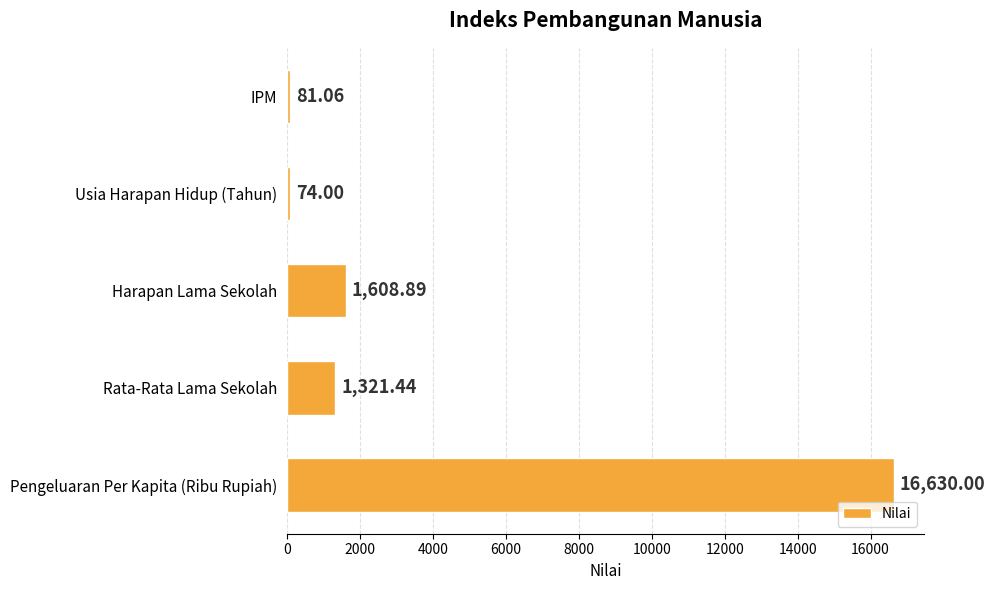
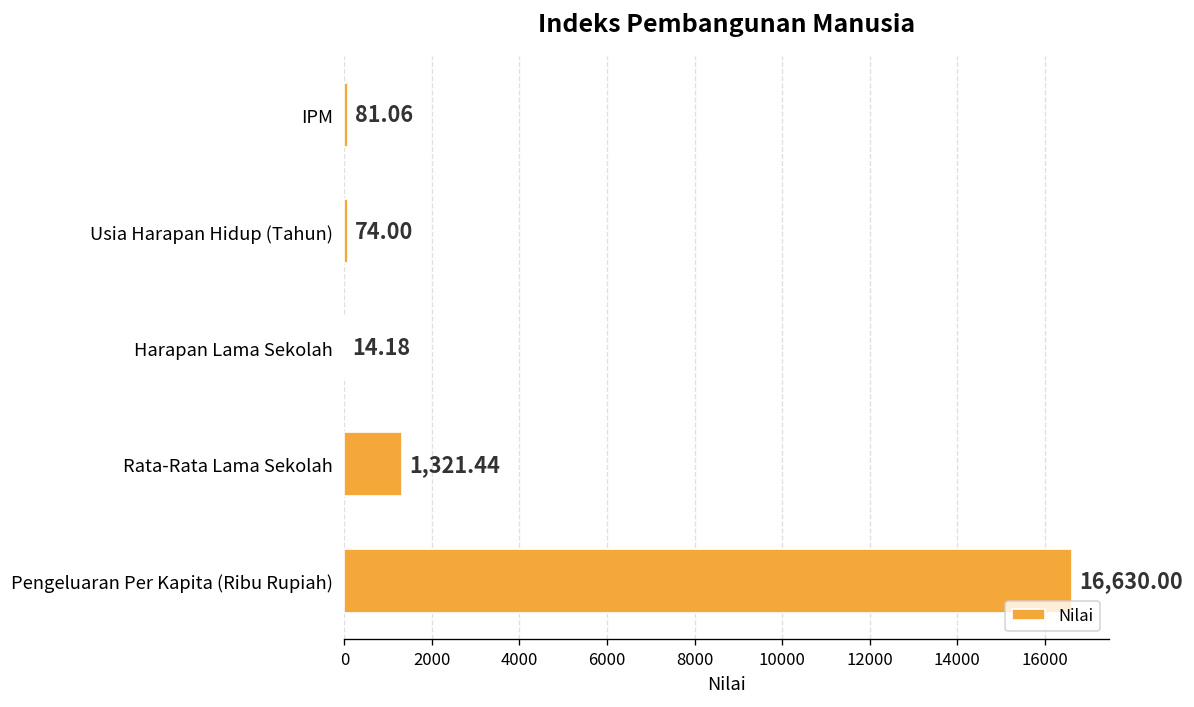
Harapan Lama Sekolah: 1,608.89 -> 14.18
